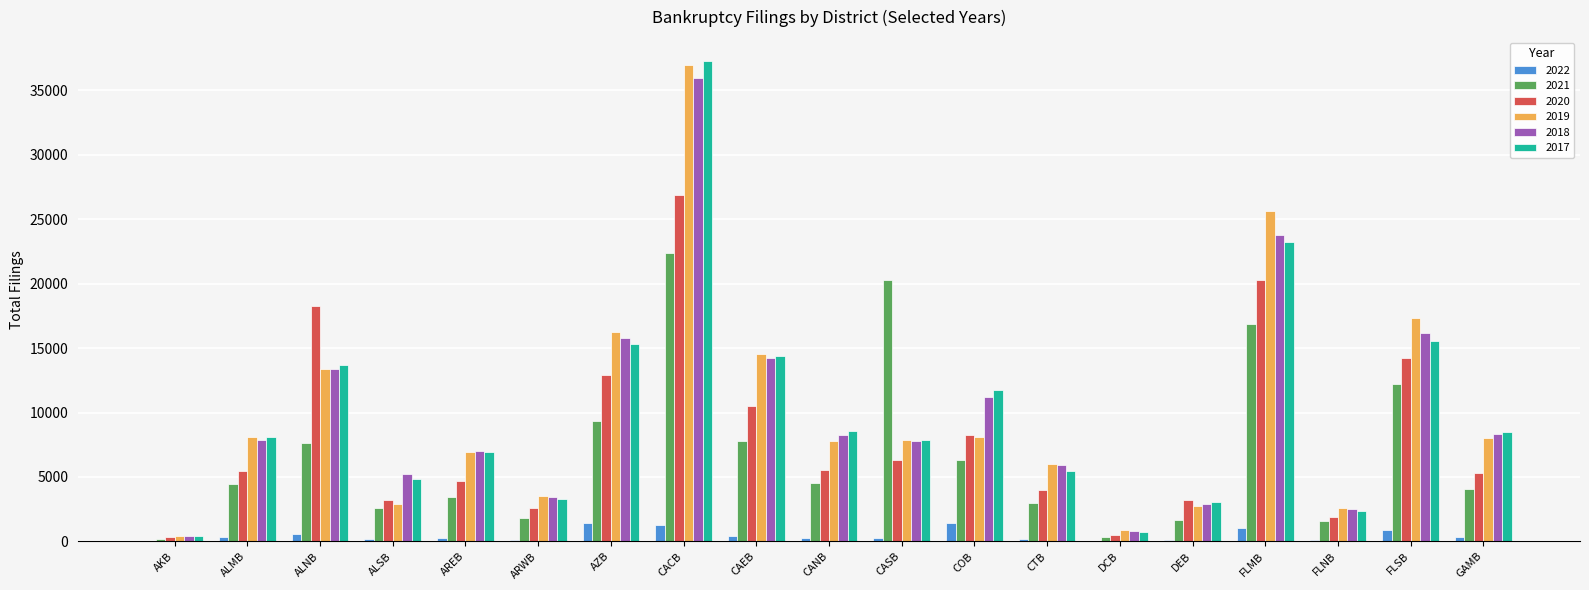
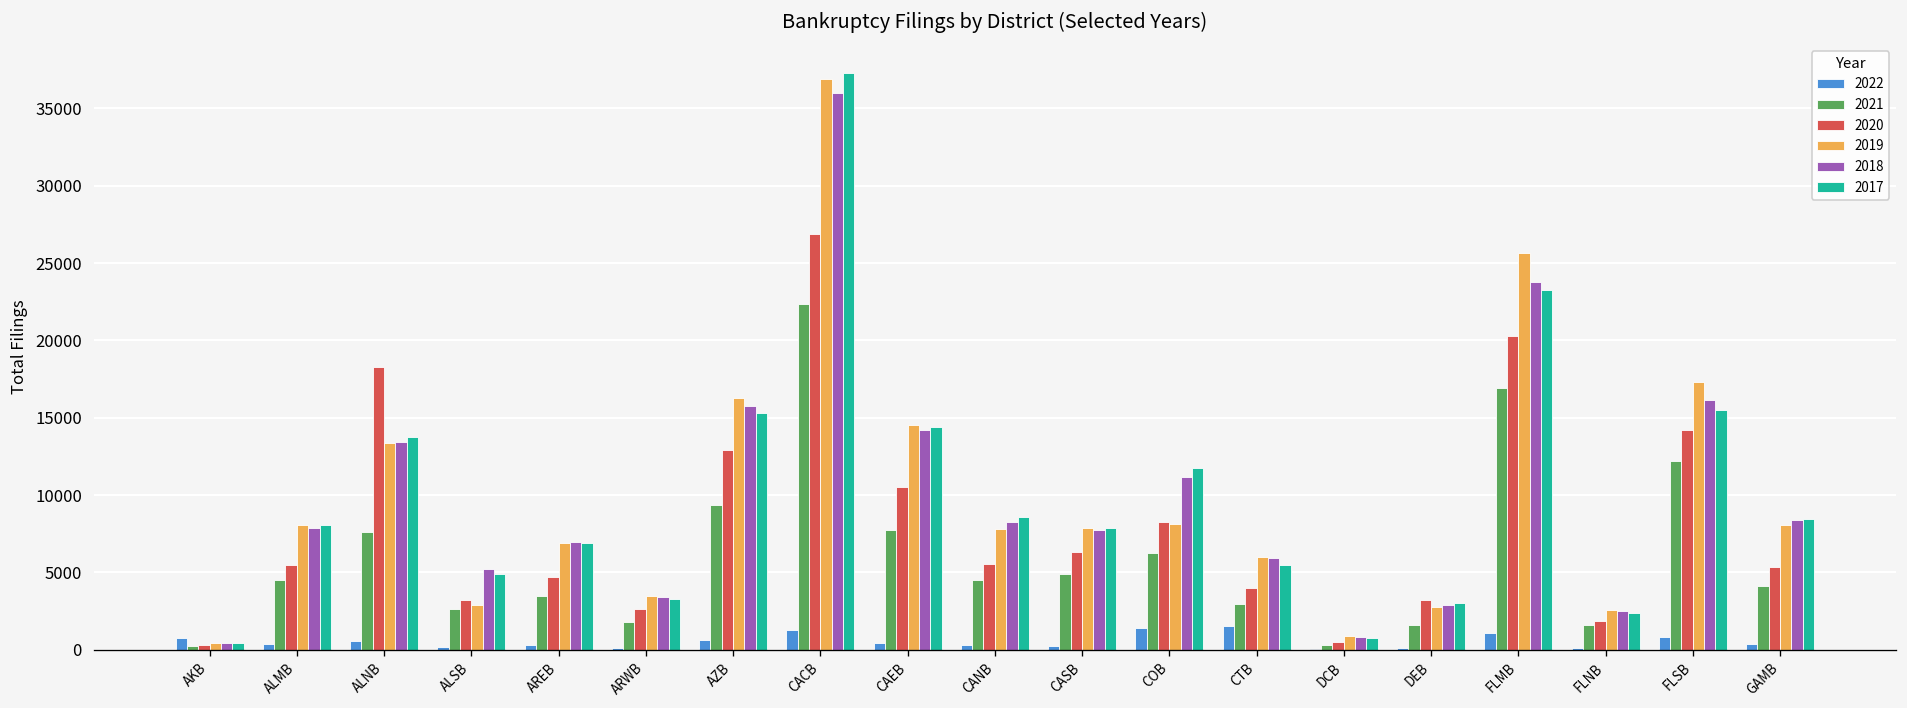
2022, AKB: 0 -> 800
2022, AZB: 1400 -> 600
2021, CASB: 20300 -> 4900
2022, CTB: 100 -> 1500
